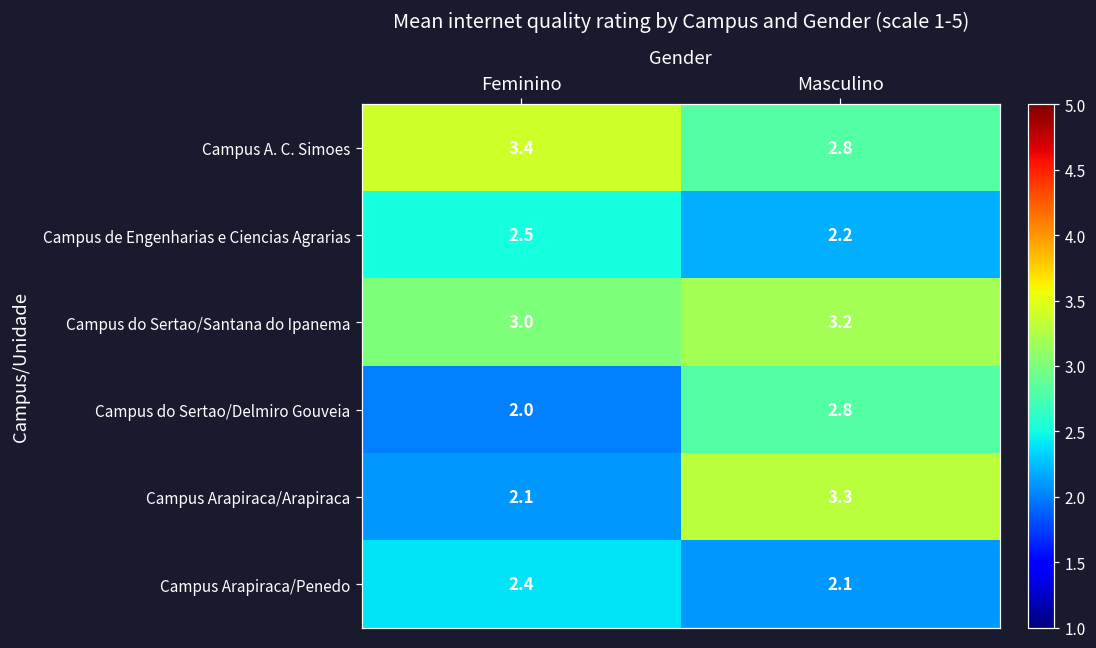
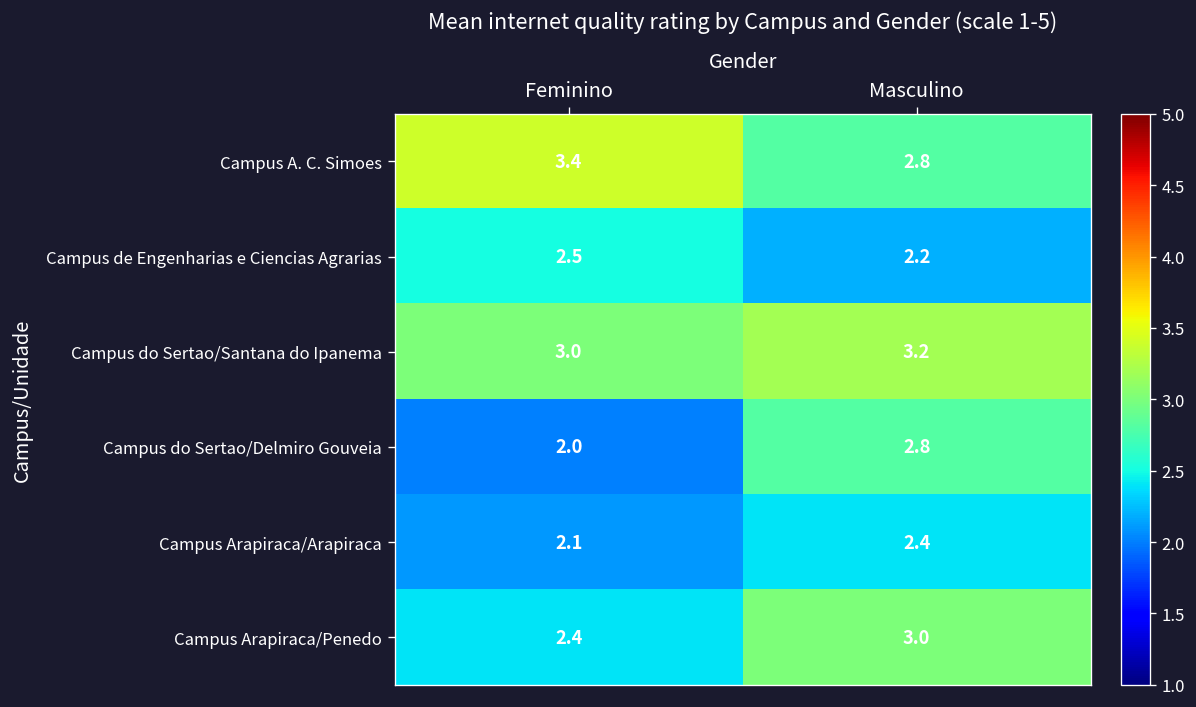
Campus Arapiraca/Arapiraca, Masculino: 3.3 -> 2.4
Campus Arapiraca/Penedo, Masculino: 2.1 -> 3.0
